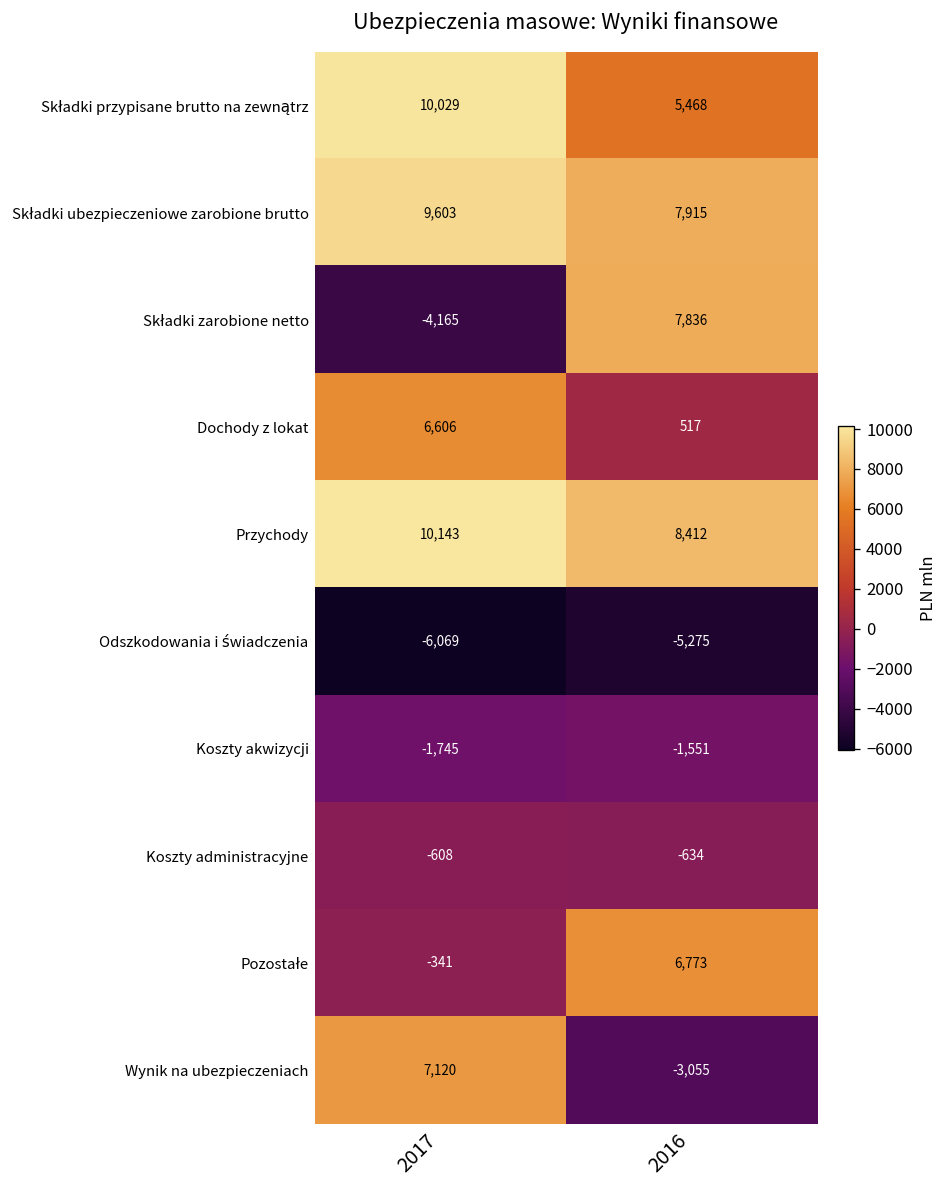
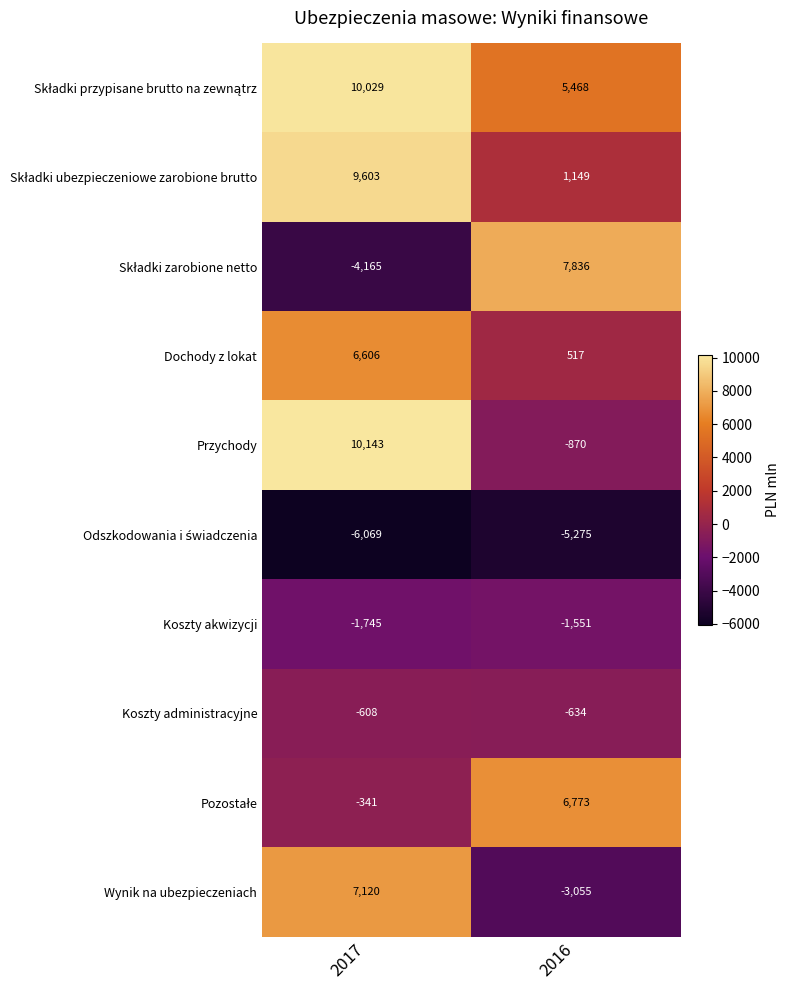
Składki ubezpieczeniowe zarobione brutto, 2016: 7,915 -> 1,149
Przychody, 2016: 8,412 -> -870
